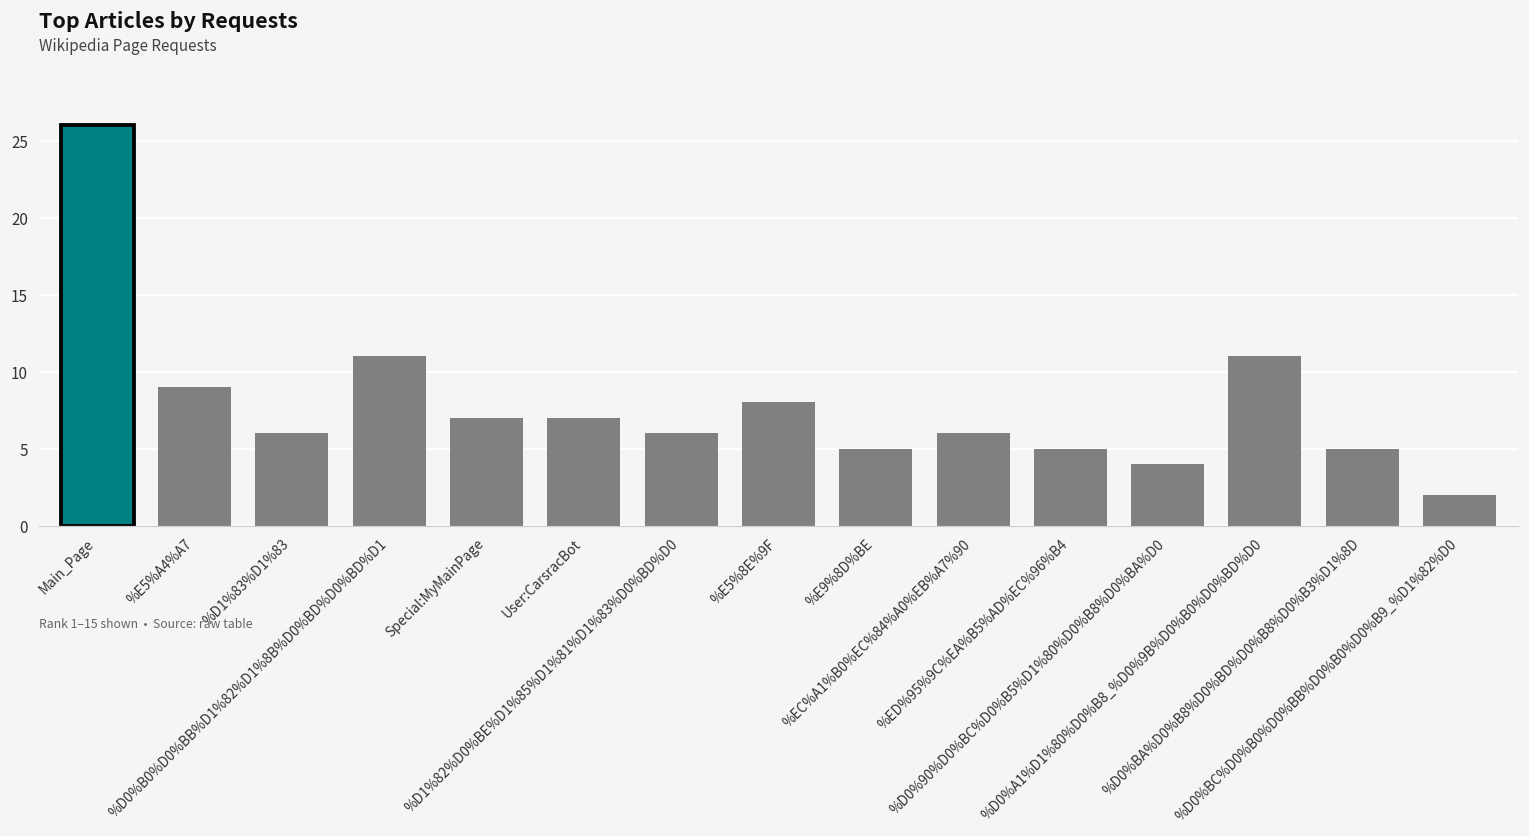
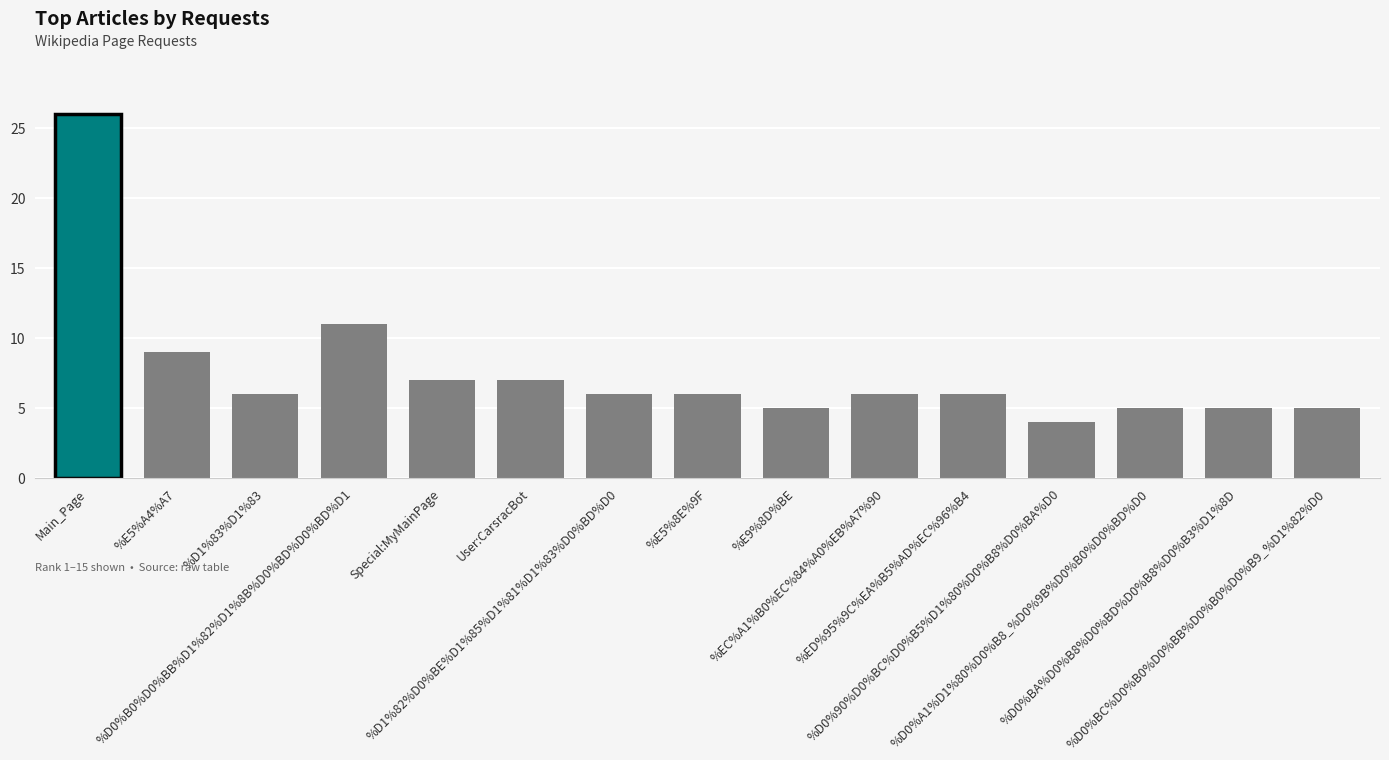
%E5%8E%9F: 8 -> 6
%ED%95%9C%EA%B5%AD%EC%96%B4: 5 -> 6
%D0%A1%D1%80%D0%B8_%D0%9B%D0%B0%D0%BD%D0: 11 -> 5
%D0%BC%D0%B0%D0%BB%D0%B0%D0%B9_%D1%82%D0: 2 -> 5
